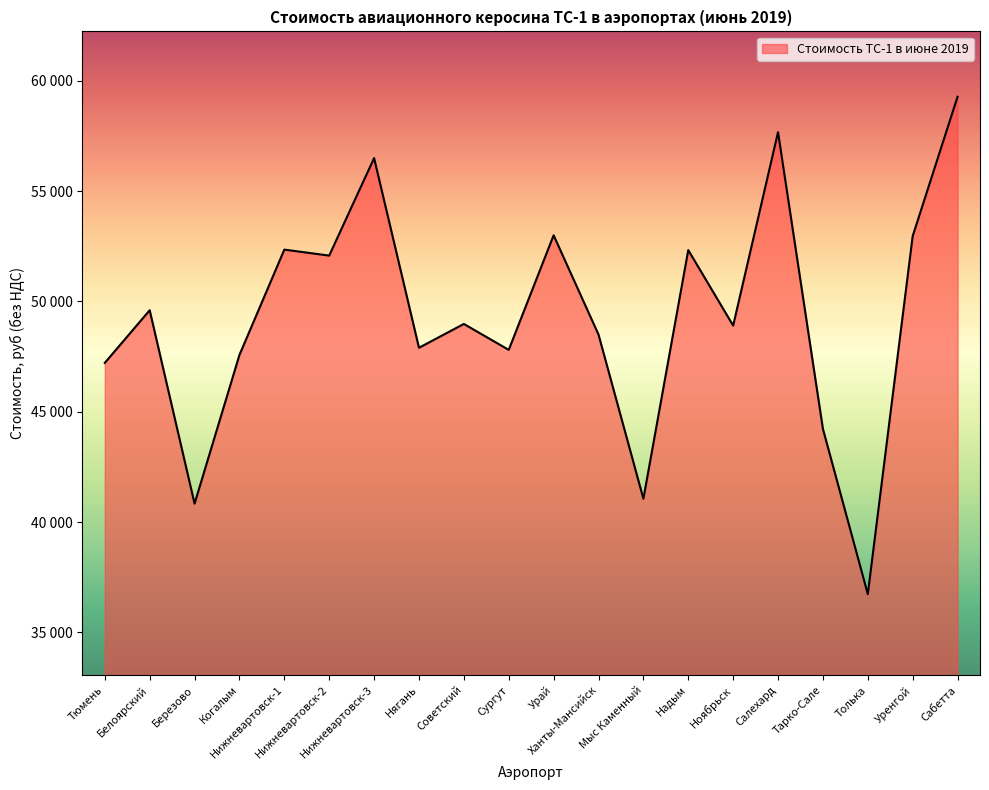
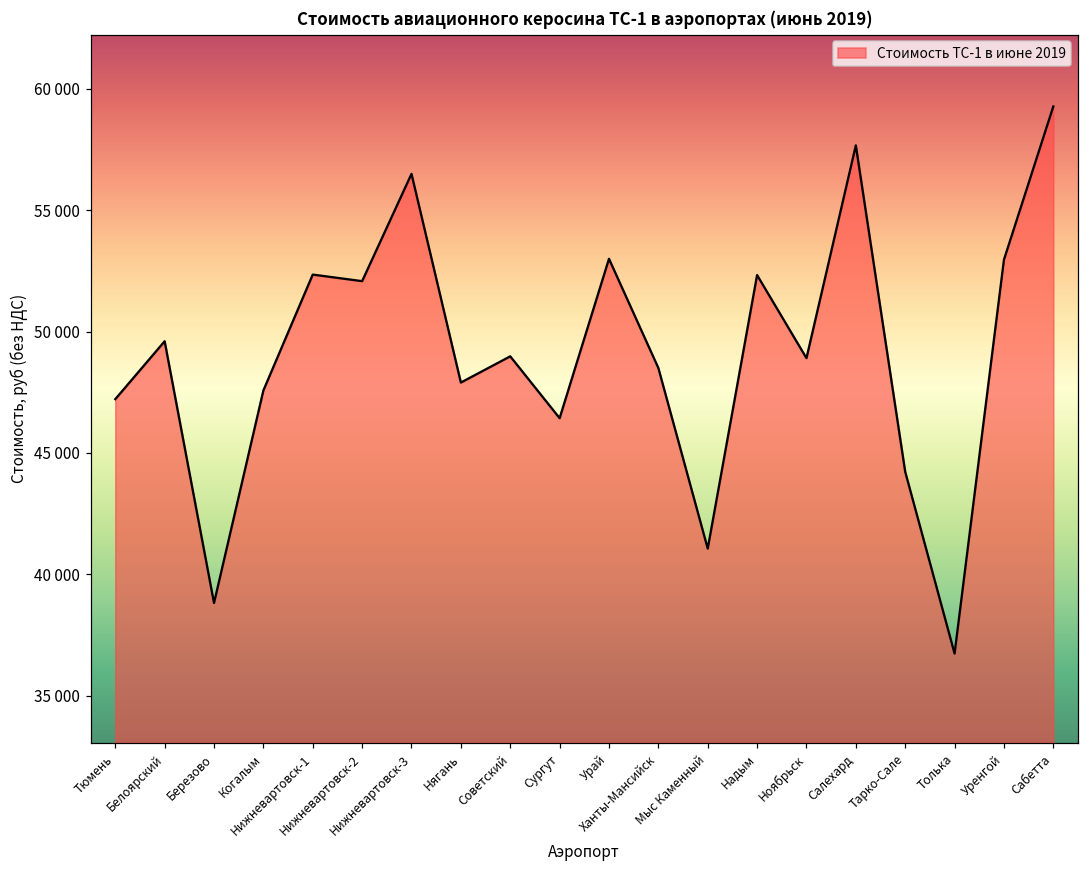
Березово: 40800 -> 38800
Сургут: 47800 -> 46400
